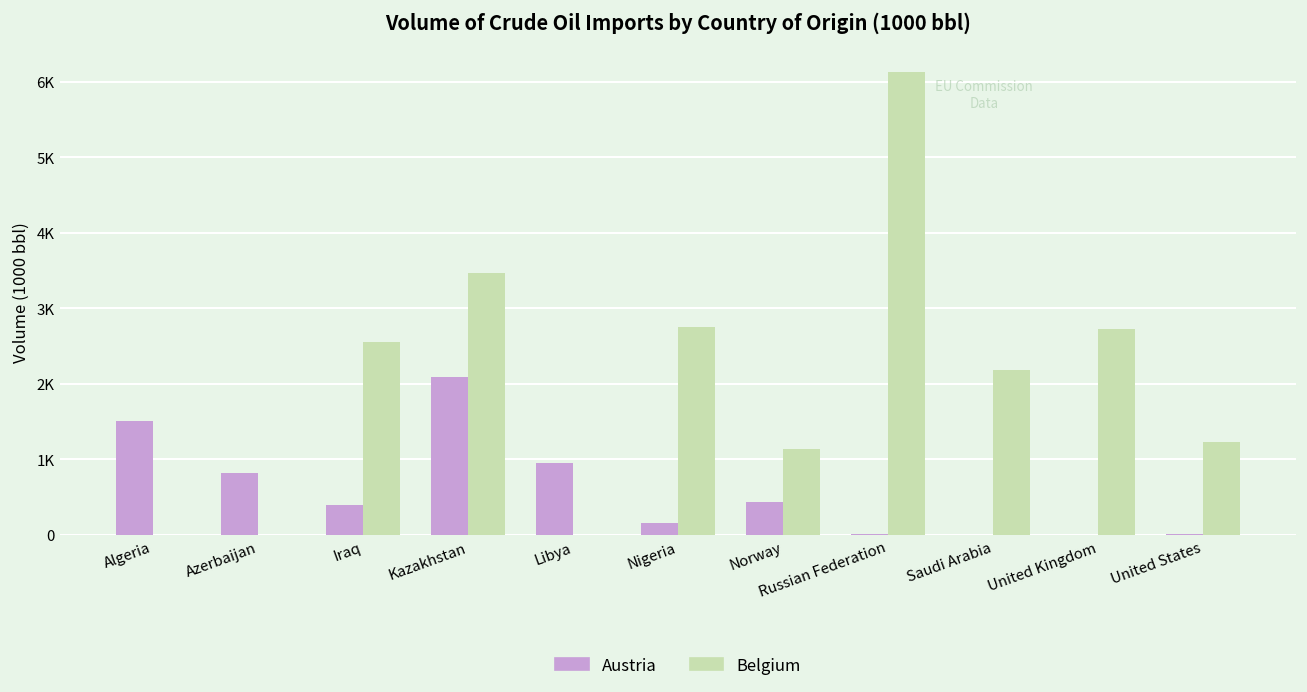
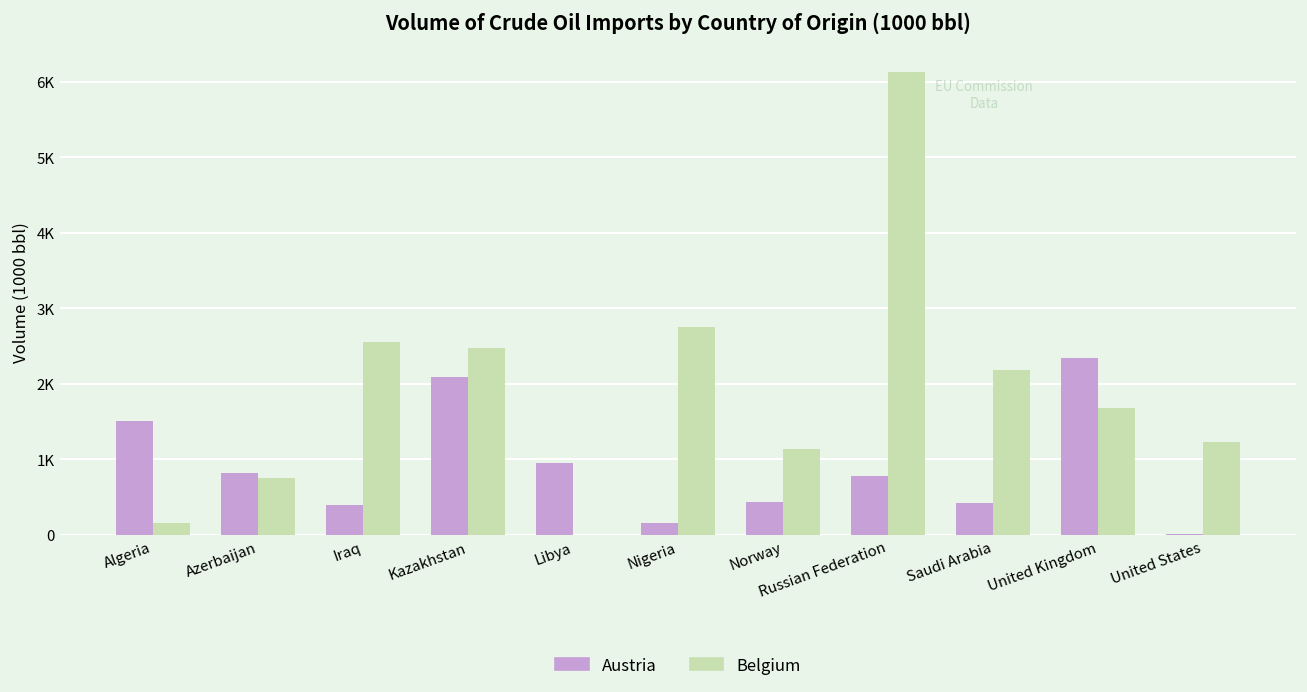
Belgium, Algeria: 0 -> 200
Belgium, Azerbaijan: 0 -> 700
Belgium, Kazakhstan: 3500 -> 2500
Austria, Russian Federation: 0 -> 800
Austria, Saudi Arabia: 0 -> 400
Austria, United Kingdom: 0 -> 2300
Belgium, United Kingdom: 2700 -> 1700
